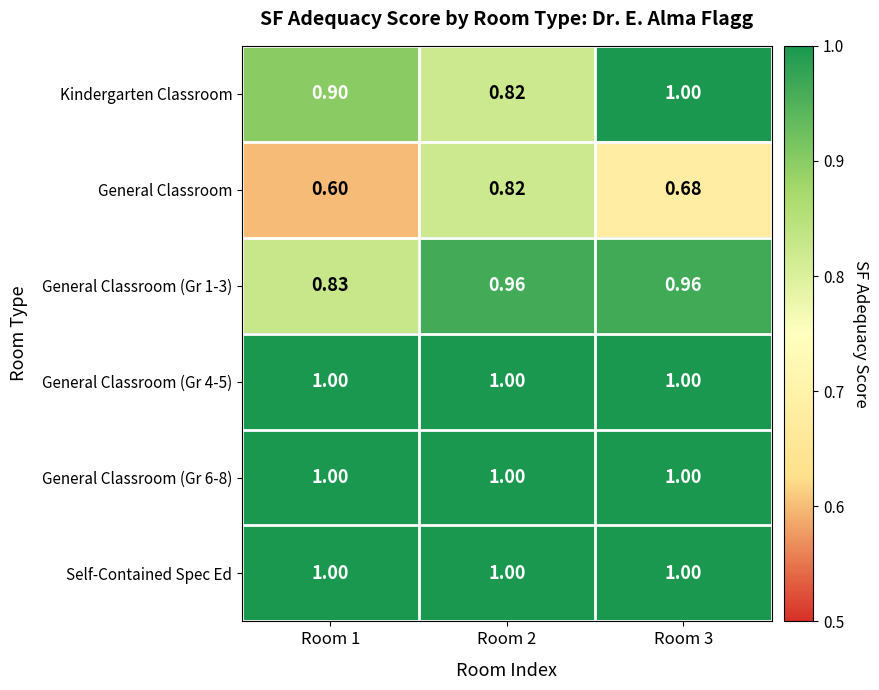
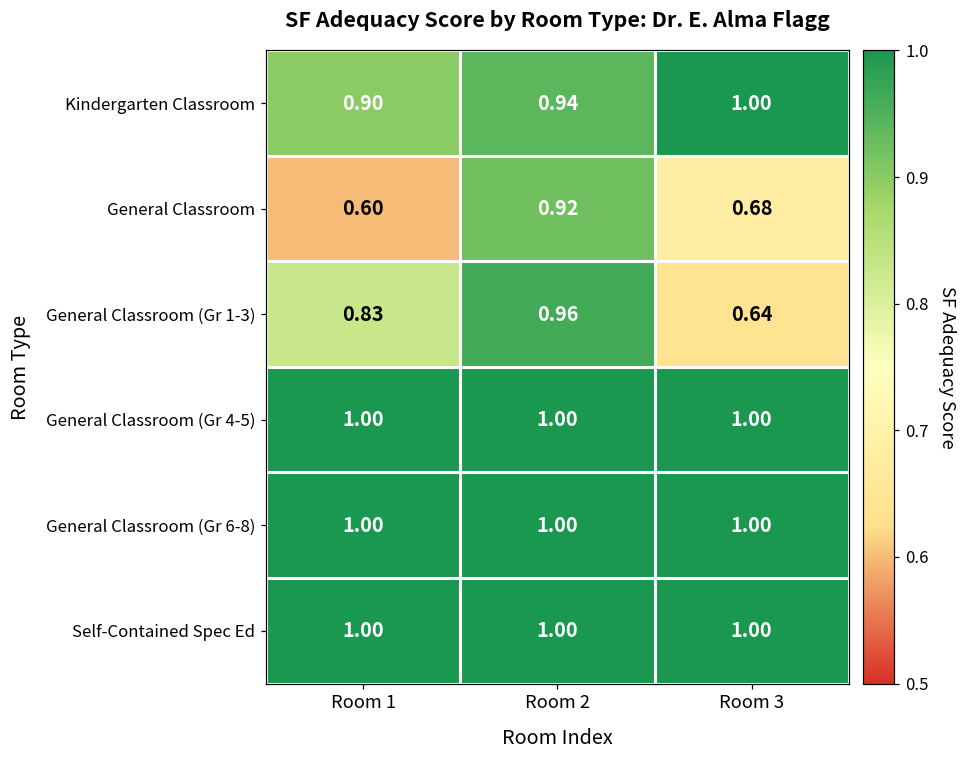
Kindergarten Classroom, Room 2: 0.82 -> 0.94
General Classroom, Room 2: 0.82 -> 0.92
General Classroom (Gr 1-3), Room 3: 0.96 -> 0.64
